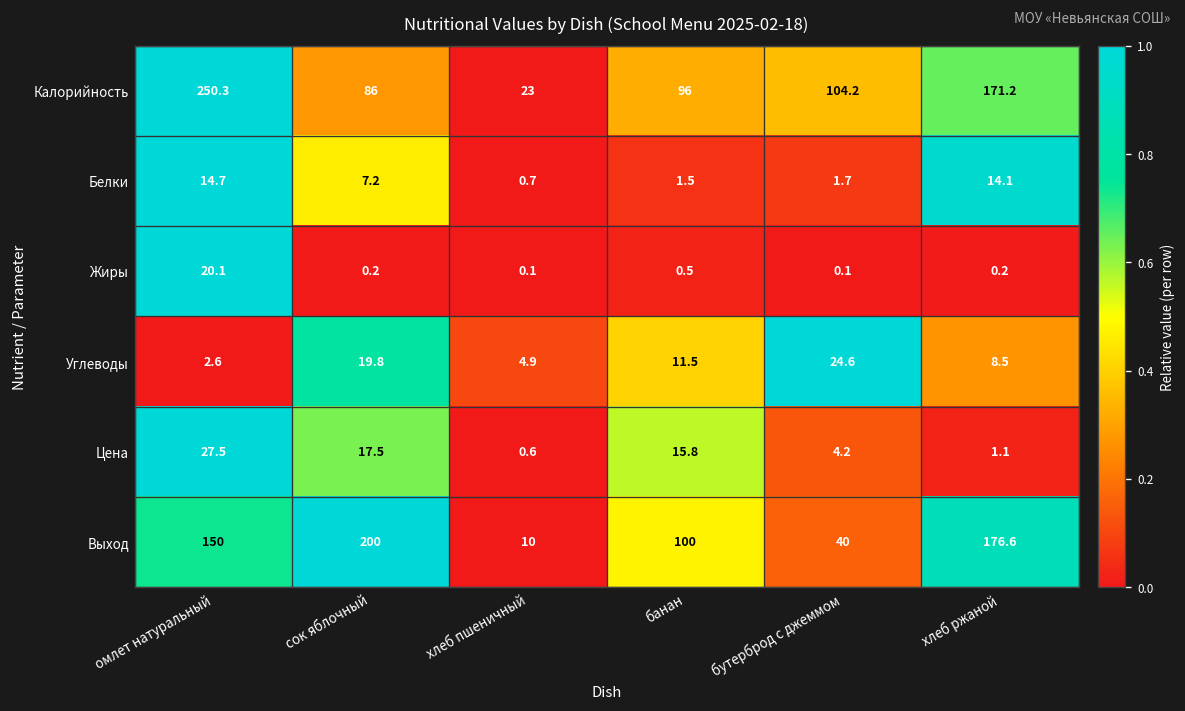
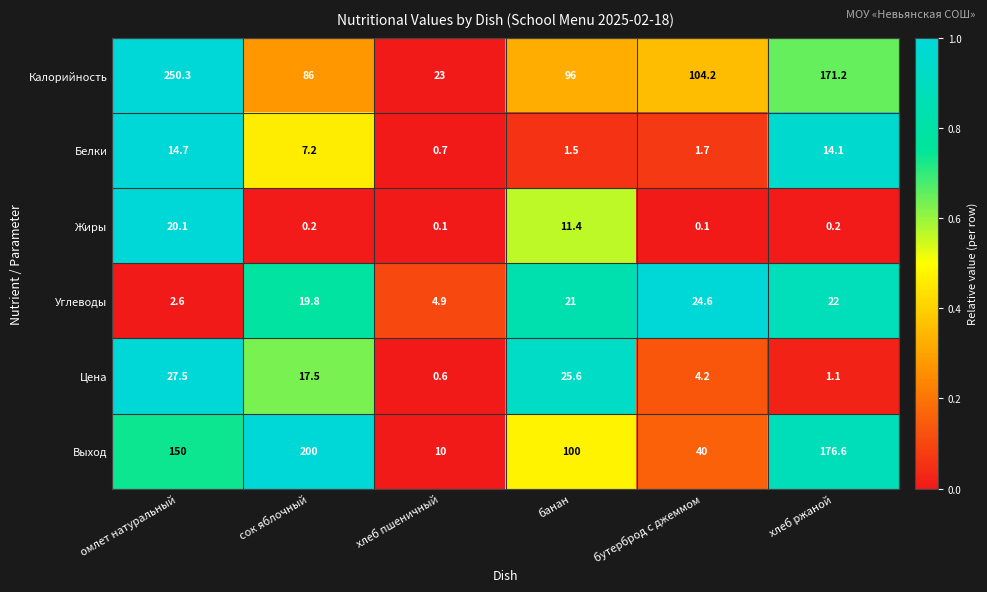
Жиры, банан: 0.5 -> 11.4
Углеводы, банан: 11.5 -> 21
Углеводы, хлеб ржаной: 8.5 -> 22
Цена, банан: 15.8 -> 25.6
